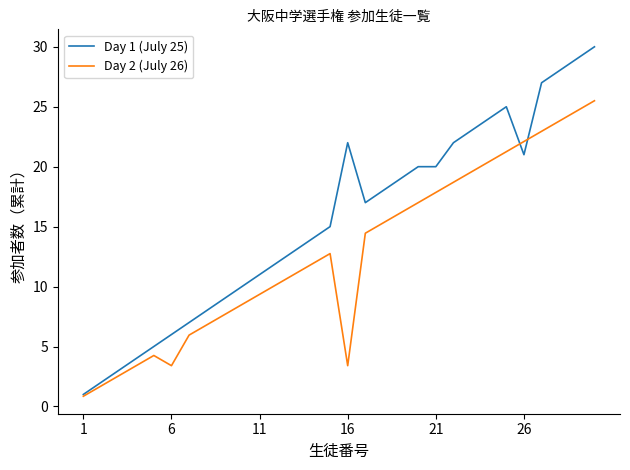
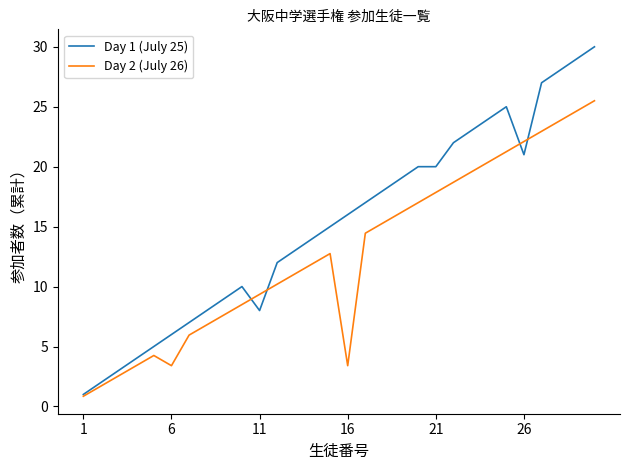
Day 1 (July 25), 11: 11 -> 8
Day 1 (July 25), 16: 22 -> 16
